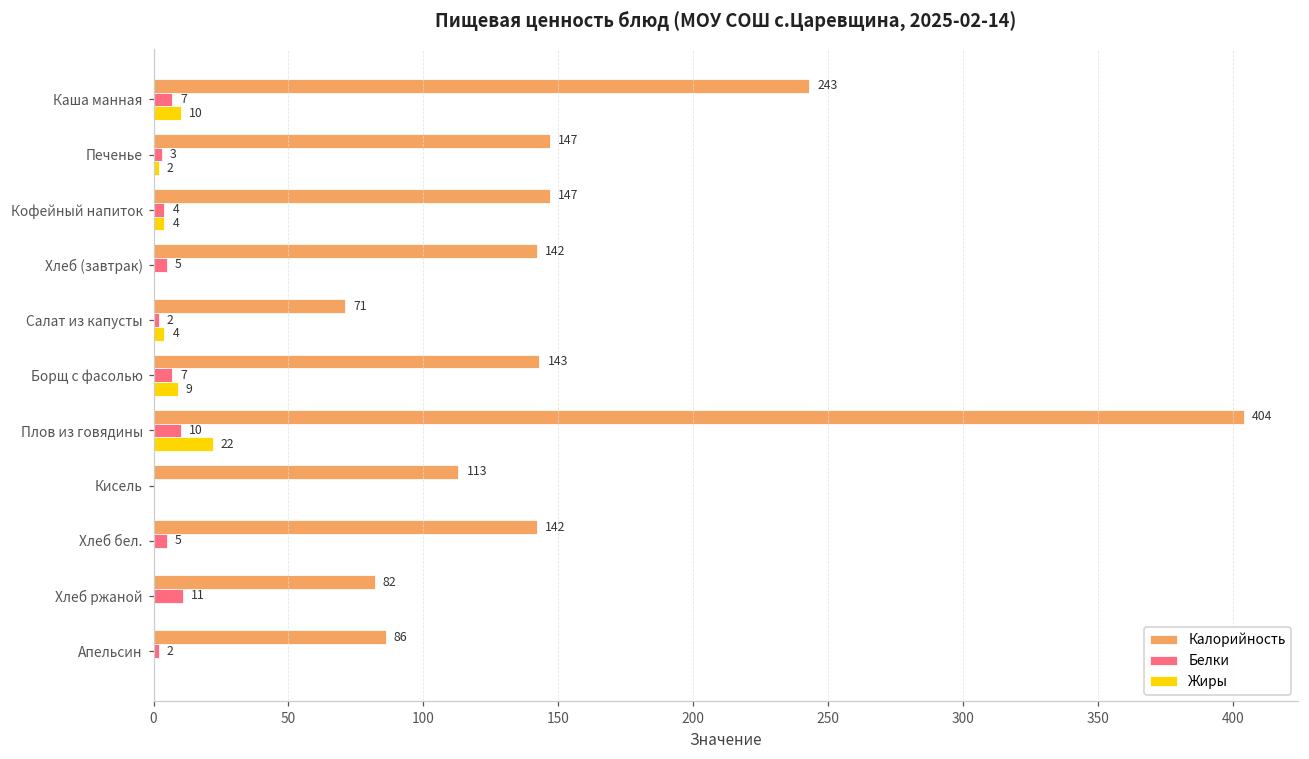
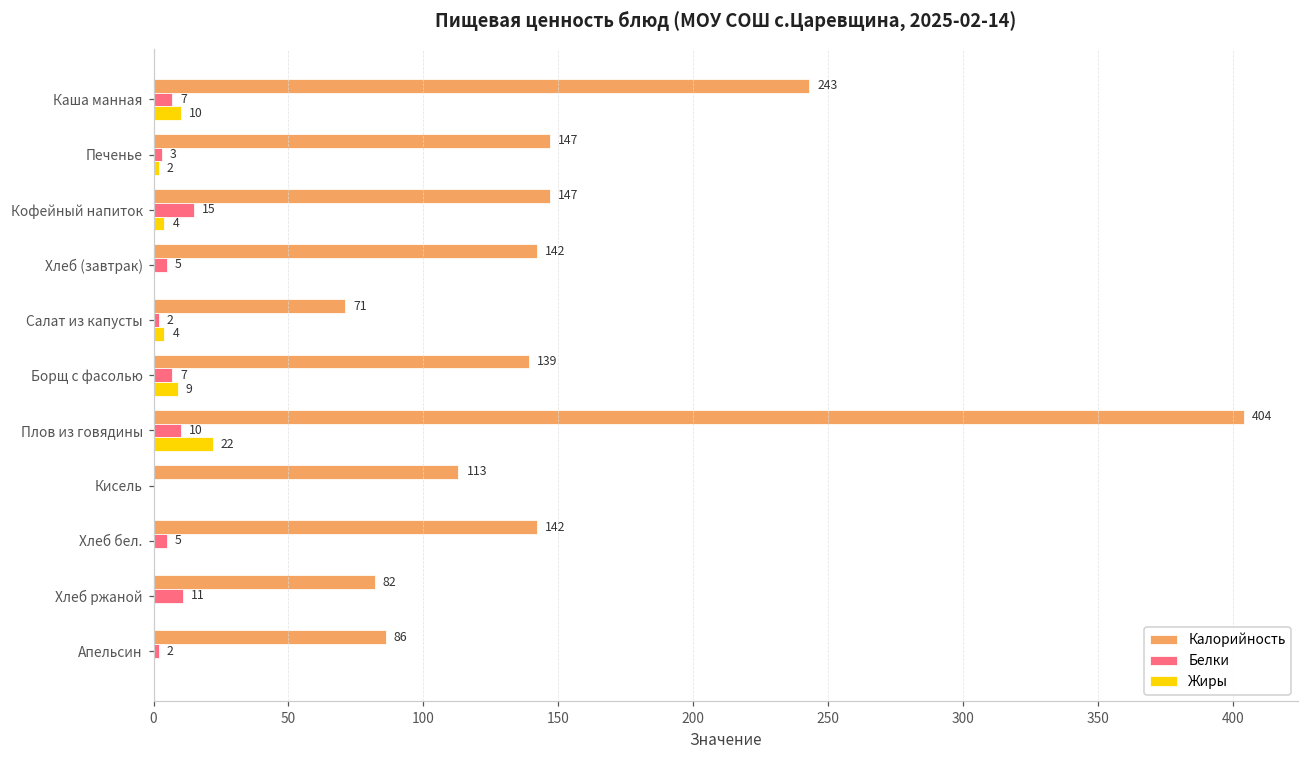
Белки, Кофейный напиток: 4 -> 15
Калорийность, Борщ с фасолью: 143 -> 139
